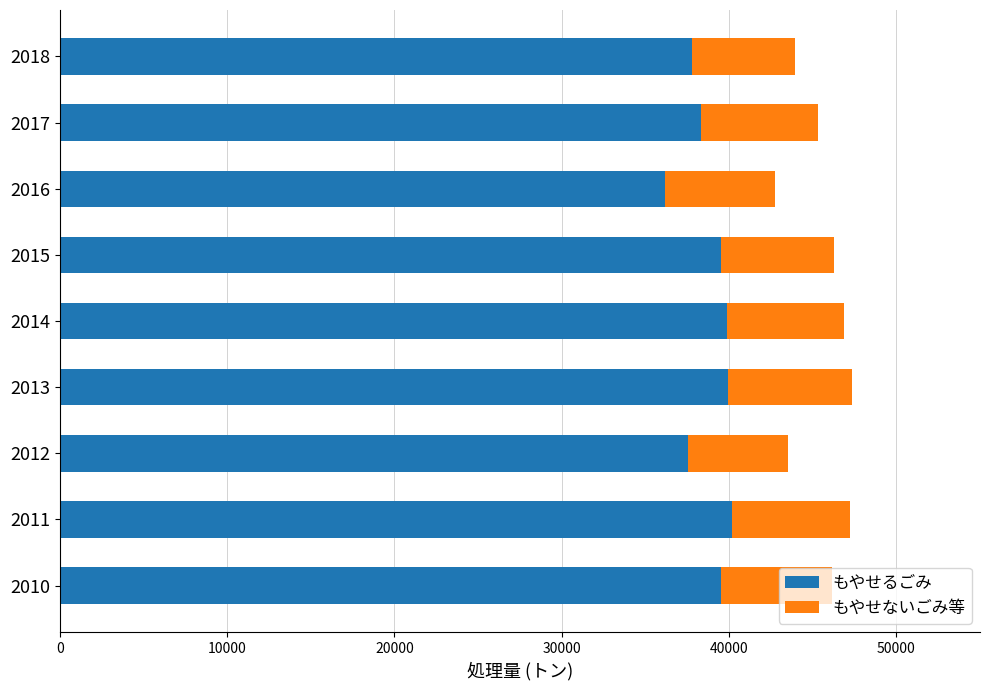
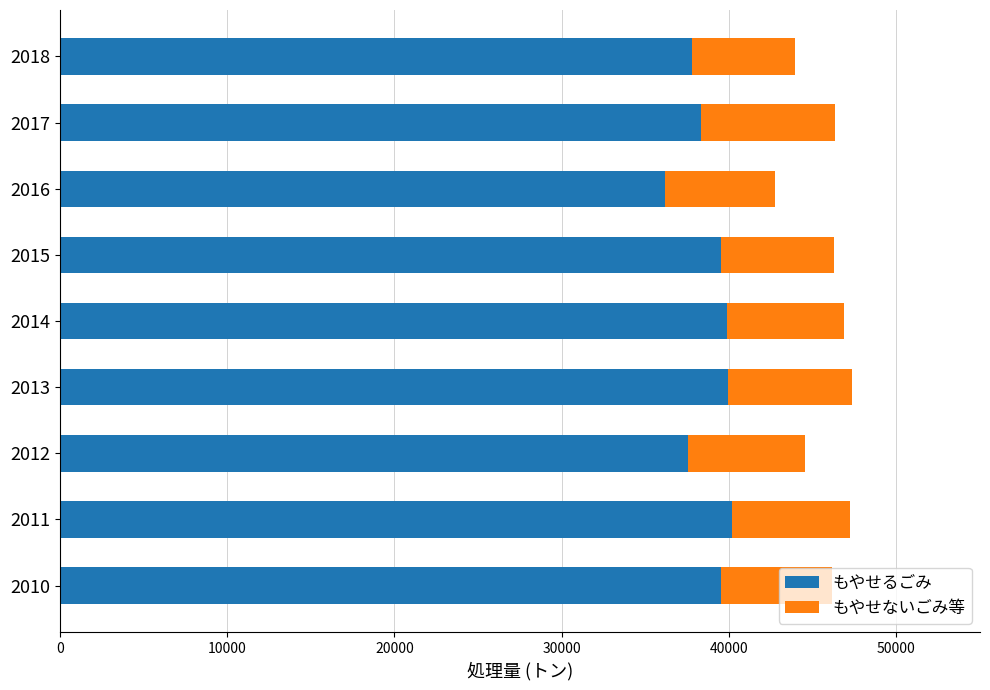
もやせないごみ等, 2017: 7000 -> 8000
もやせないごみ等, 2012: 5900 -> 7000
